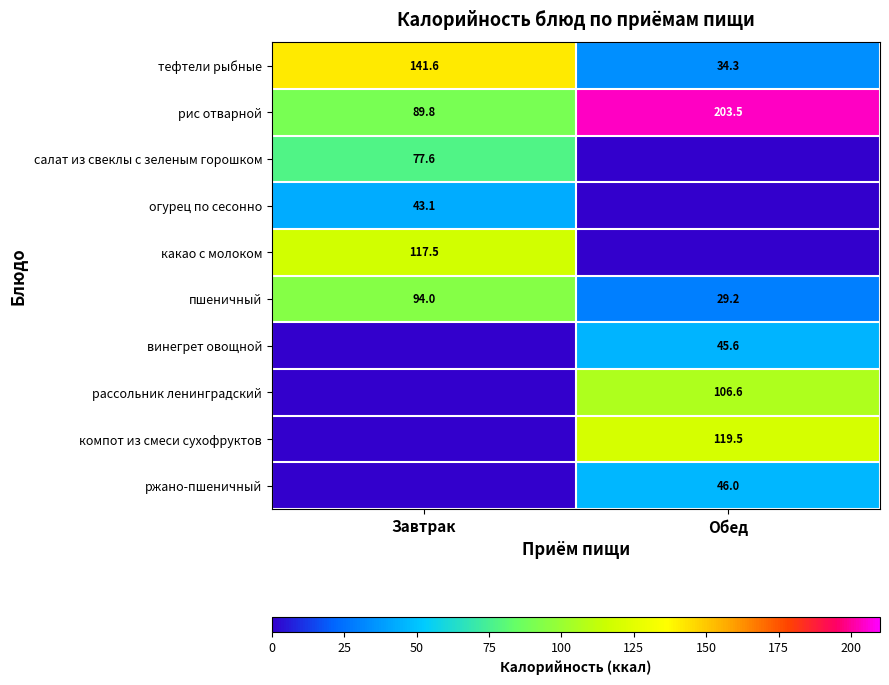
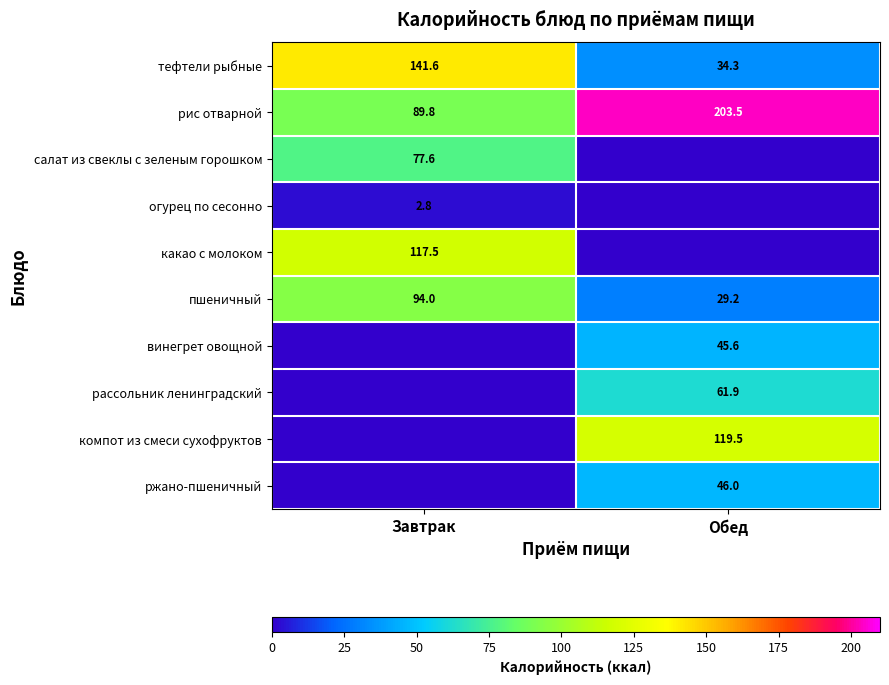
огурец по сесонно, Завтрак: 43.1 -> 2.8
рассольник ленинградский, Обед: 106.6 -> 61.9
